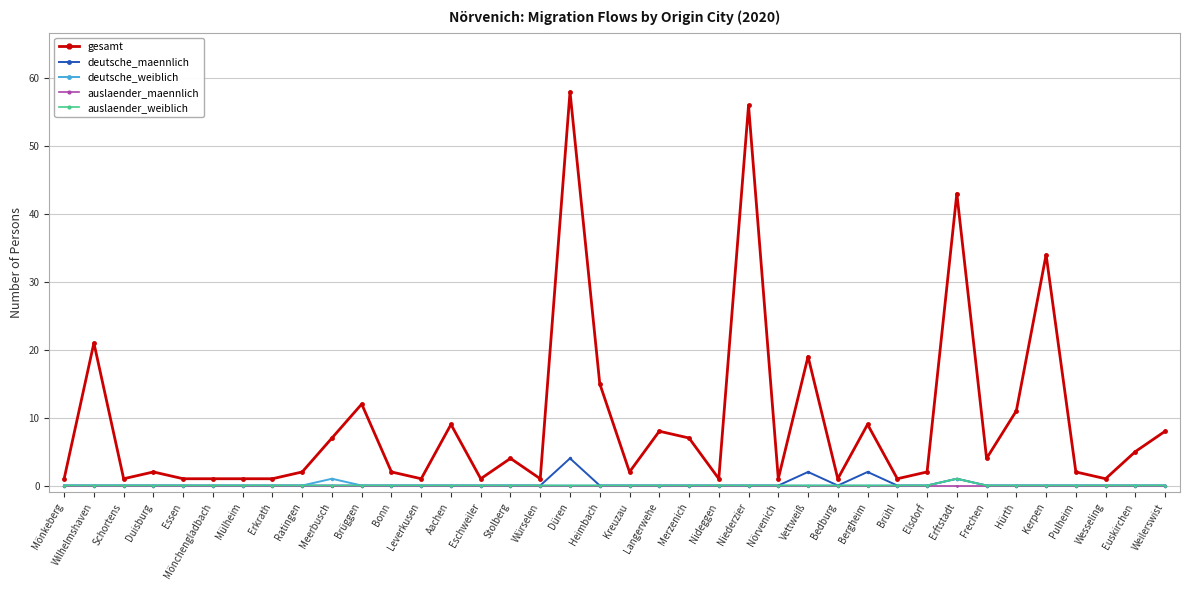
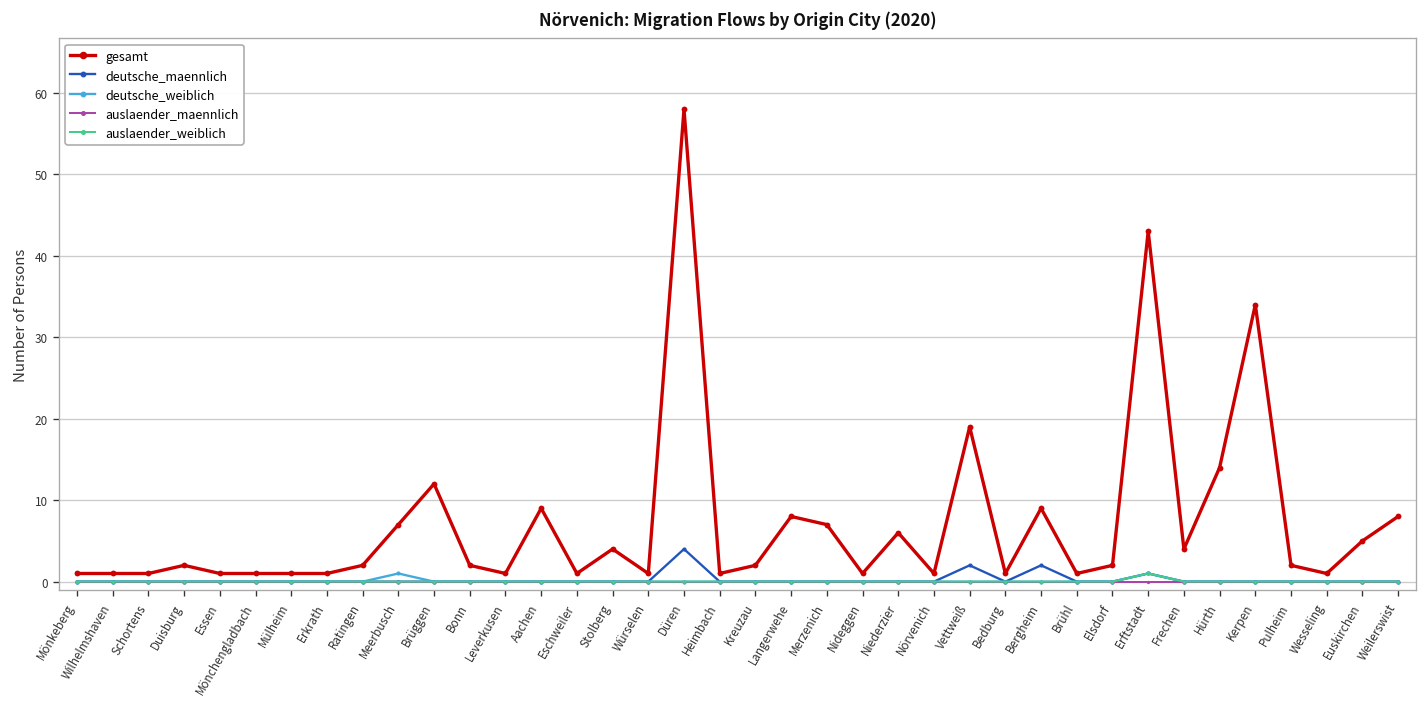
gesamt, Wilhelmshaven: 21 -> 1
gesamt, Heimbach: 15 -> 1
gesamt, Niederzier: 56 -> 6
gesamt, Hürth: 11 -> 14
